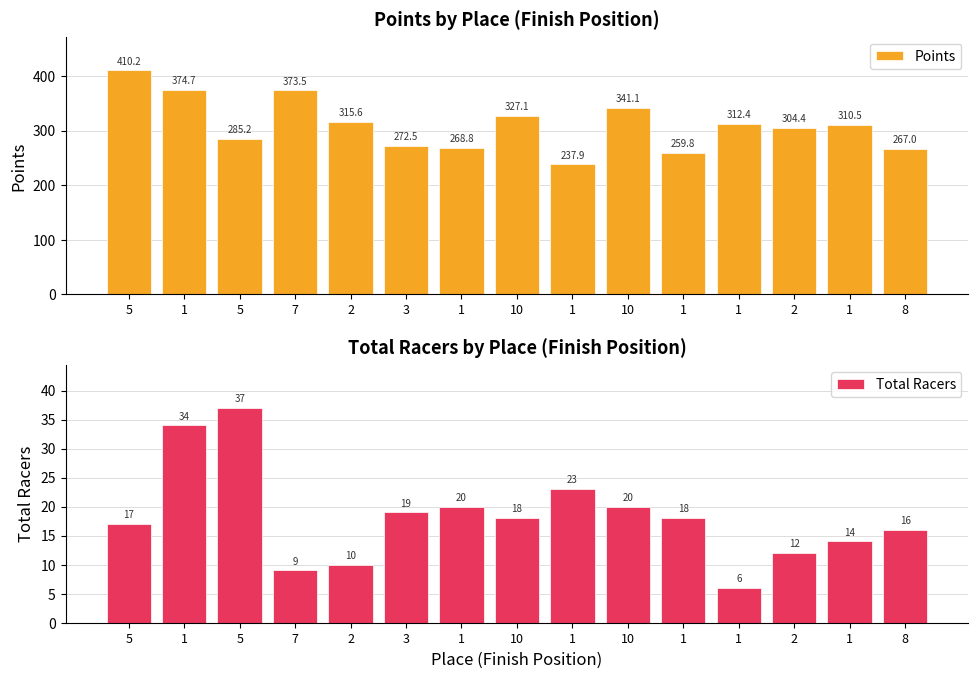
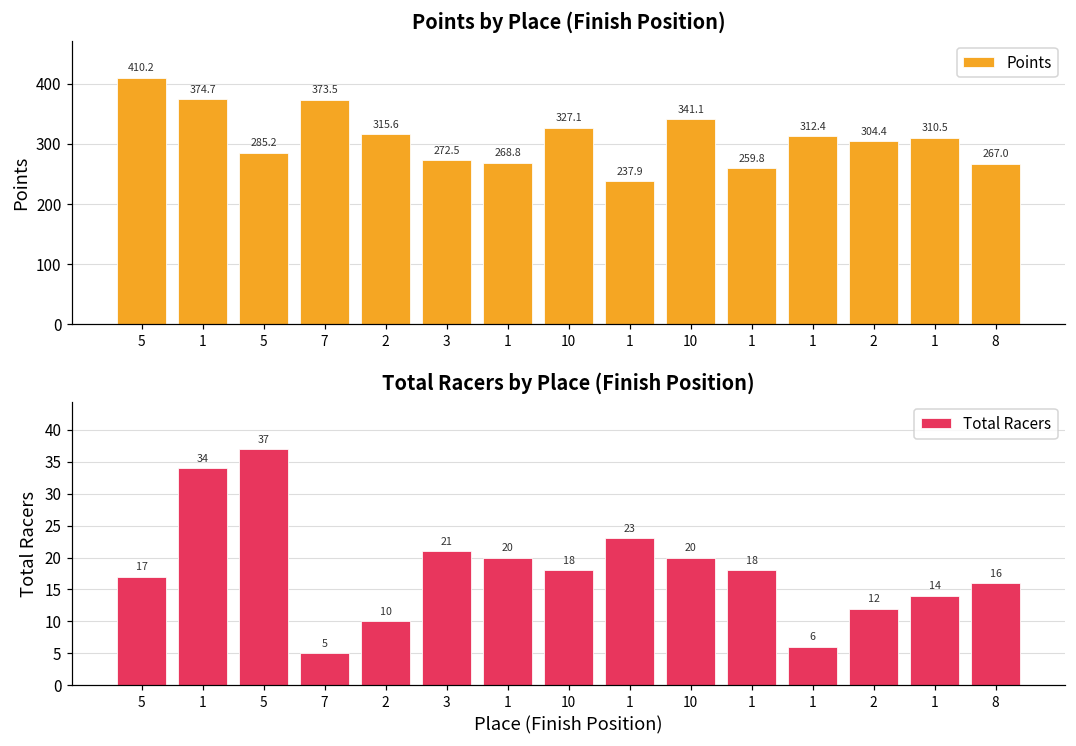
Total Racers by Place (Finish Position), 7: 9 -> 5
Total Racers by Place (Finish Position), 3: 19 -> 21
